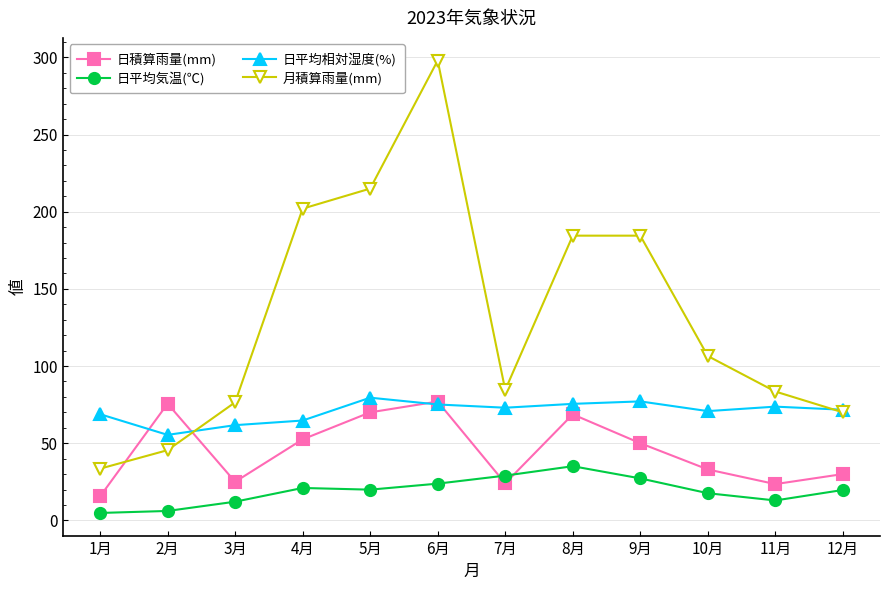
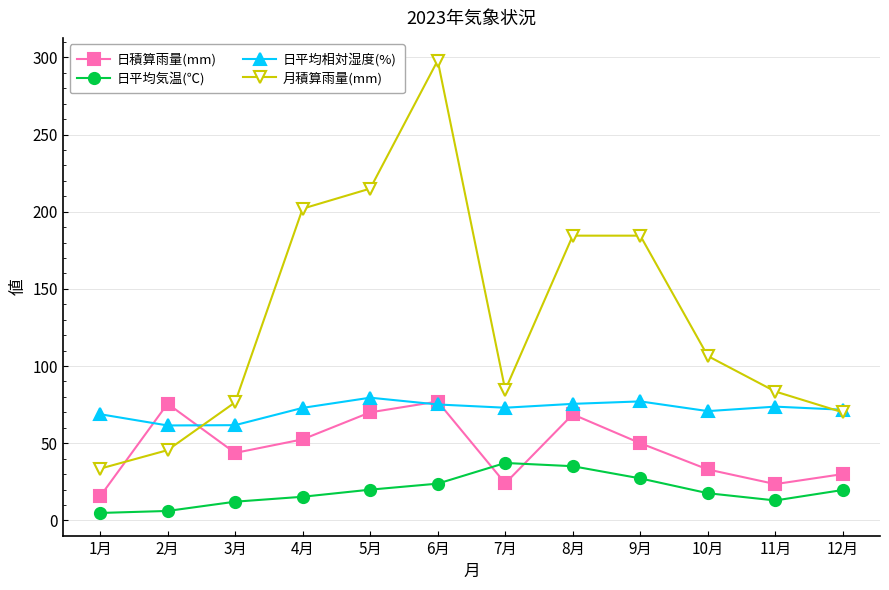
日平均相対湿度(%), 2月: 55 -> 62
日積算雨量(mm), 3月: 25 -> 44
日平均気温(℃), 4月: 21 -> 15
日平均相対湿度(%), 4月: 65 -> 73
日平均気温(℃), 7月: 29 -> 37
